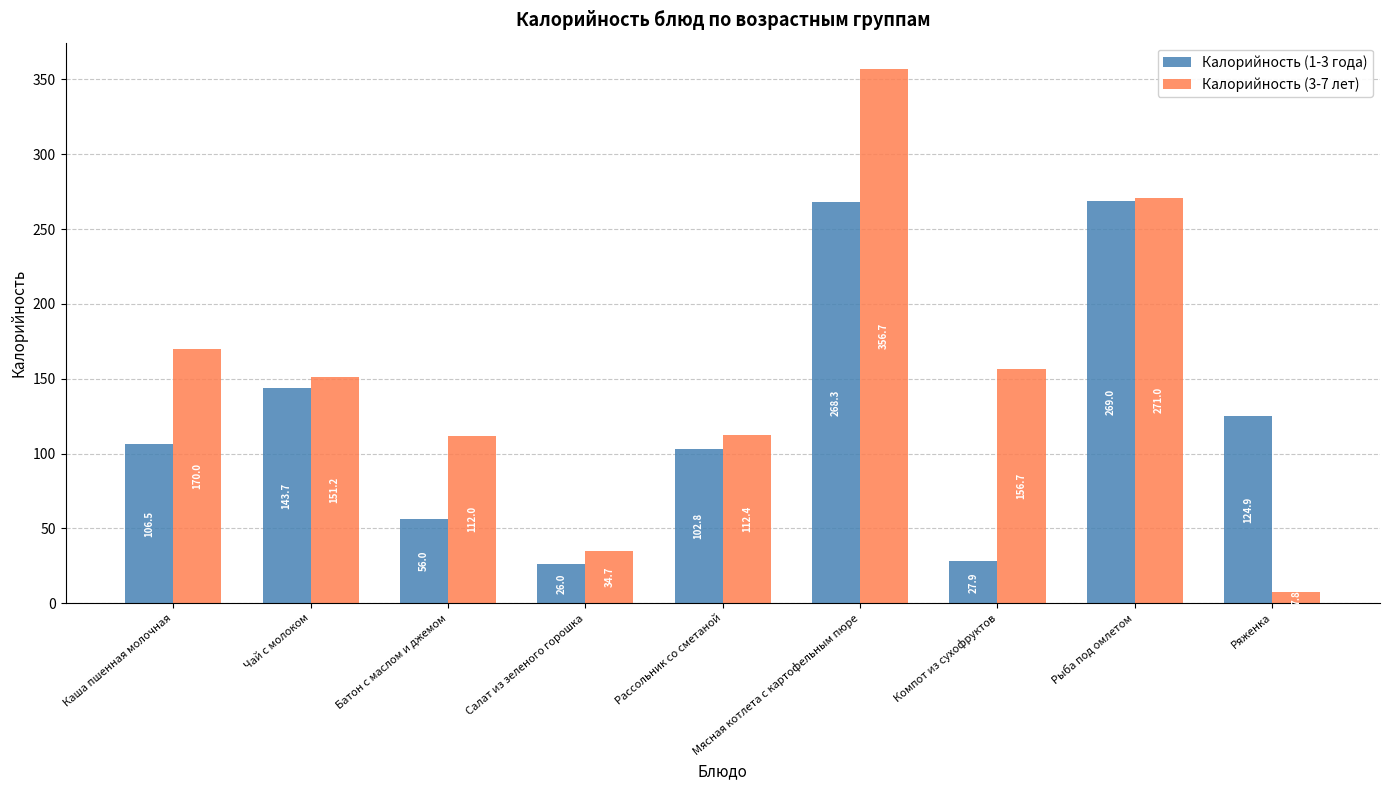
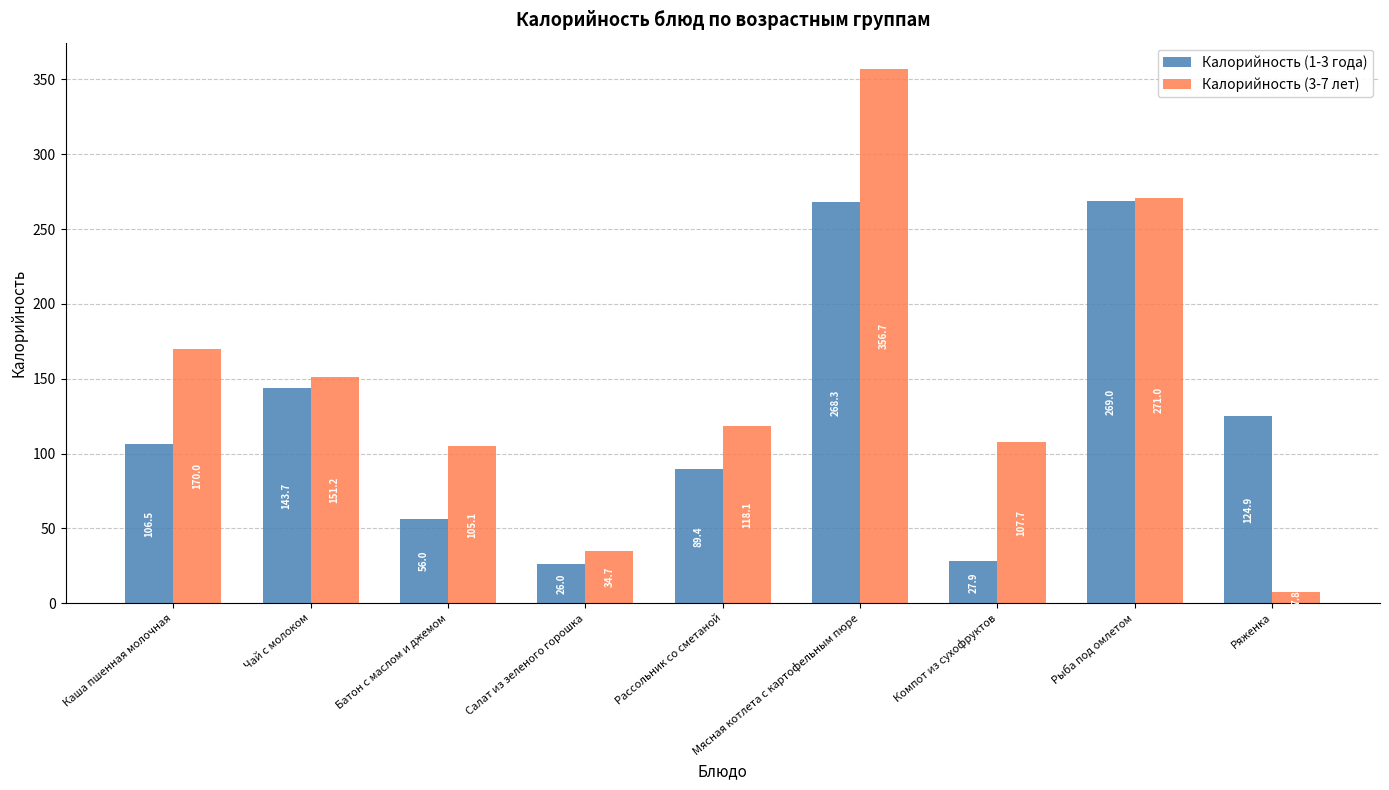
Калорийность (3-7 лет), Батон с маслом и джемом: 112.0 -> 105.1
Калорийность (1-3 года), Рассольник со сметаной: 102.8 -> 89.4
Калорийность (3-7 лет), Рассольник со сметаной: 112.4 -> 118.1
Калорийность (3-7 лет), Компот из сухофруктов: 156.7 -> 107.7
